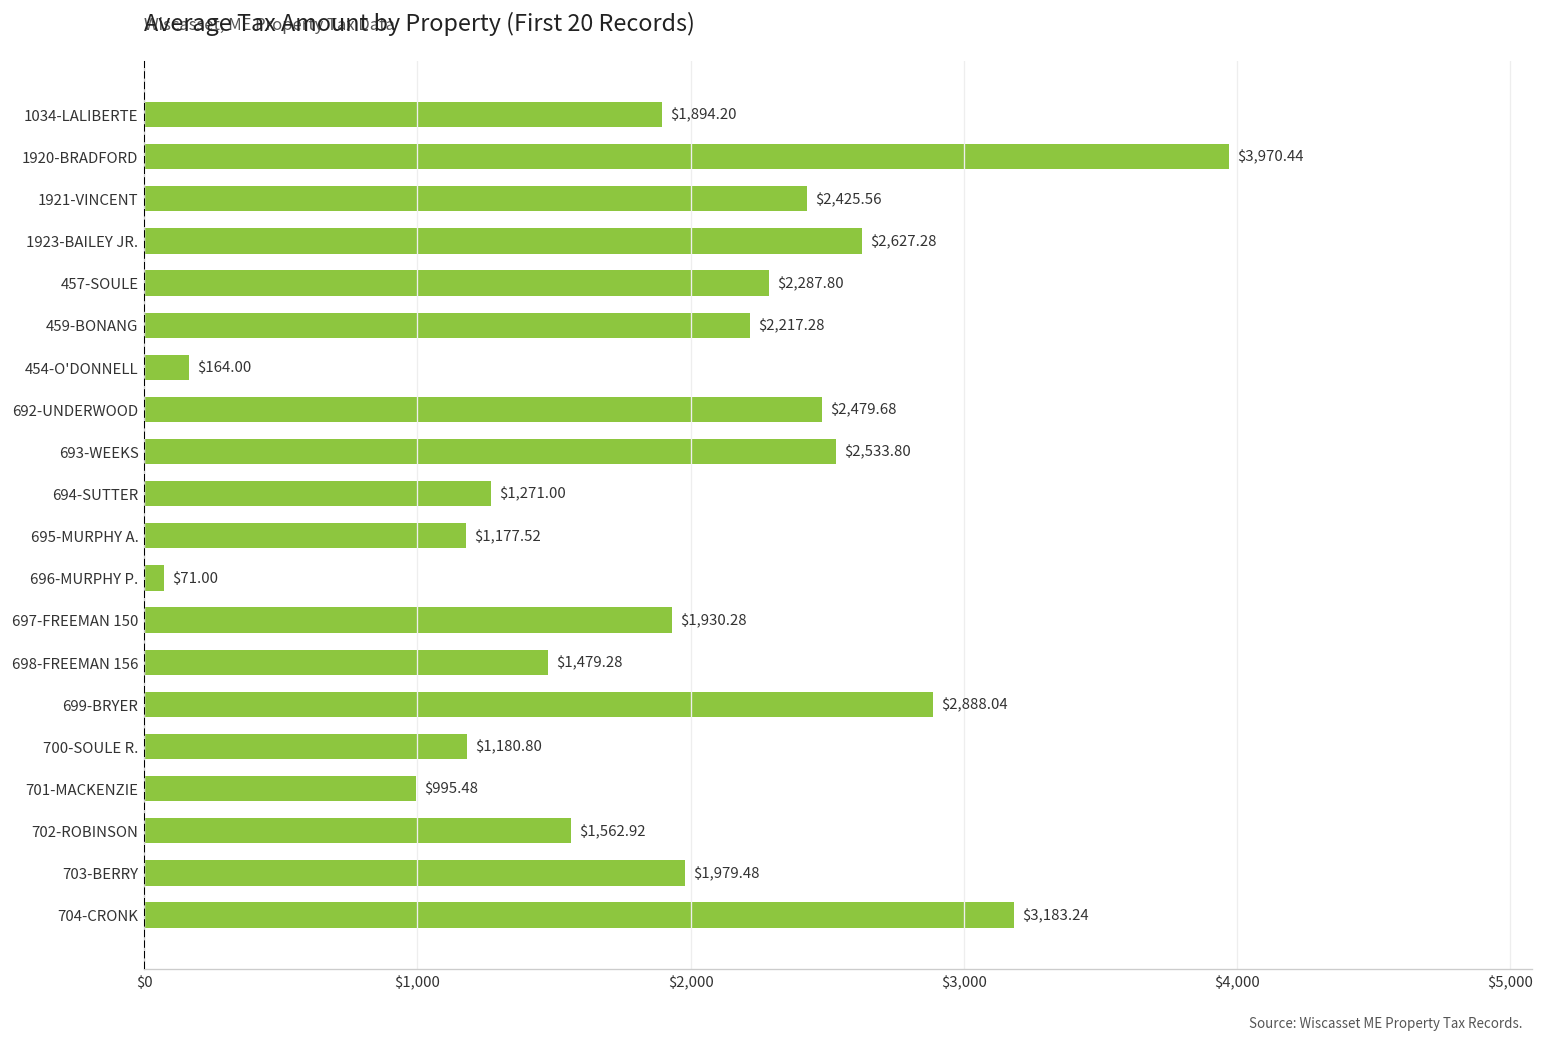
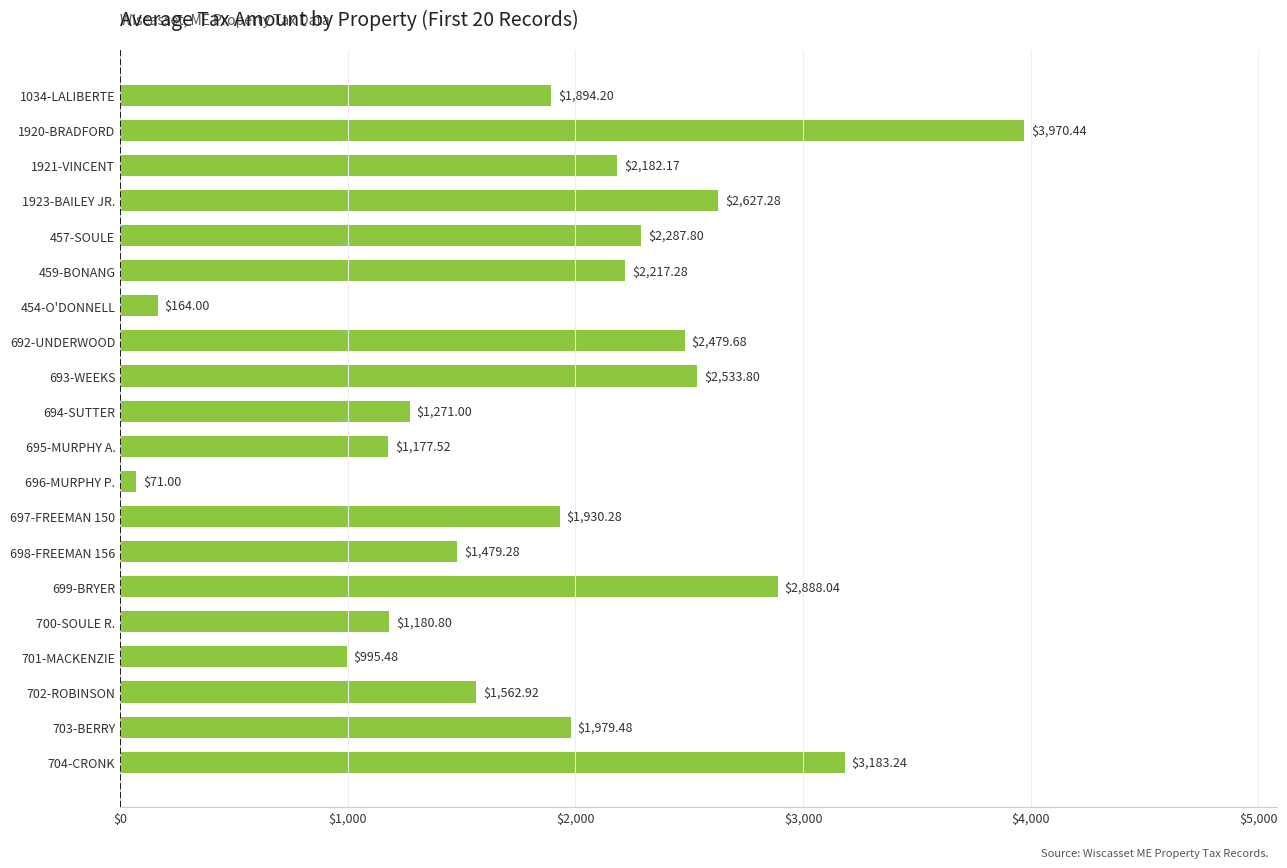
1921-VINCENT: $2,425.56 -> $2,182.17
